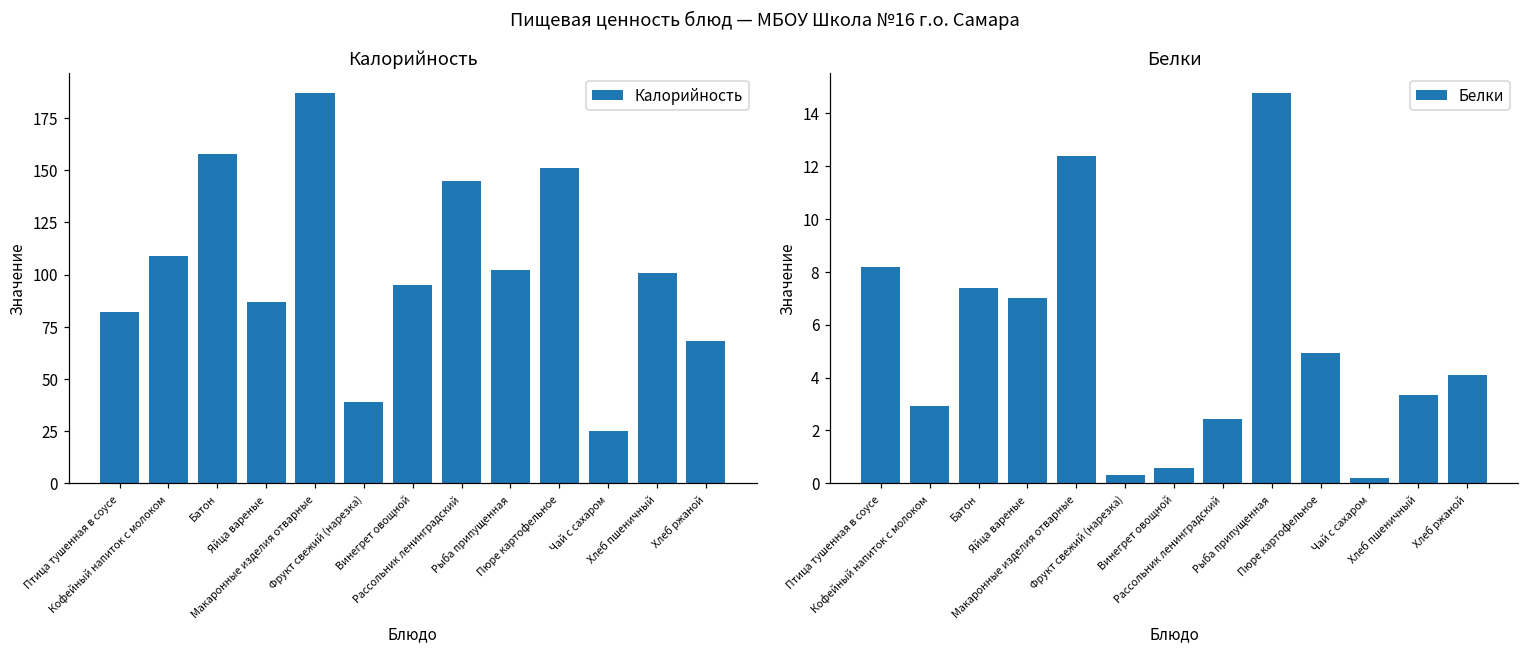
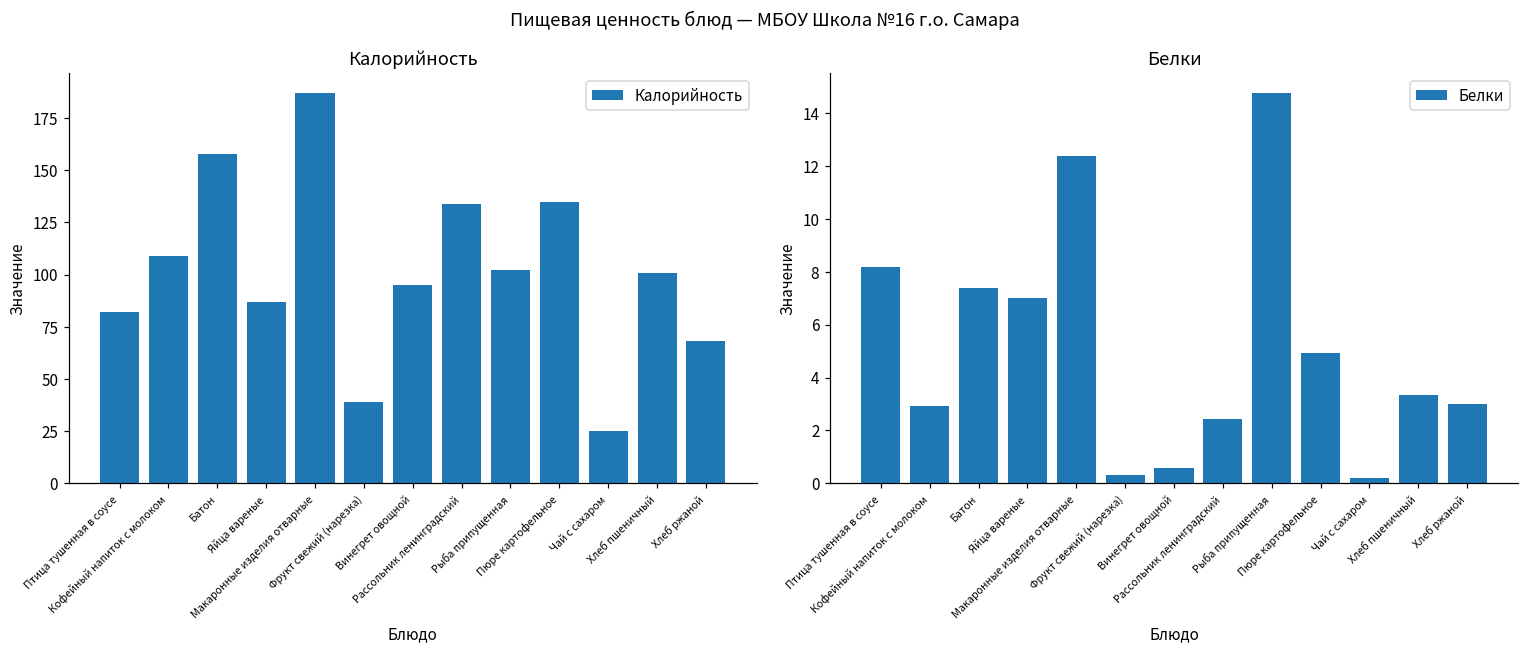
Калорийность, Рассольник ленинградский: 145 -> 134
Калорийность, Пюре картофельное: 151 -> 135
Белки, Хлеб ржаной: 4.1 -> 3.0
